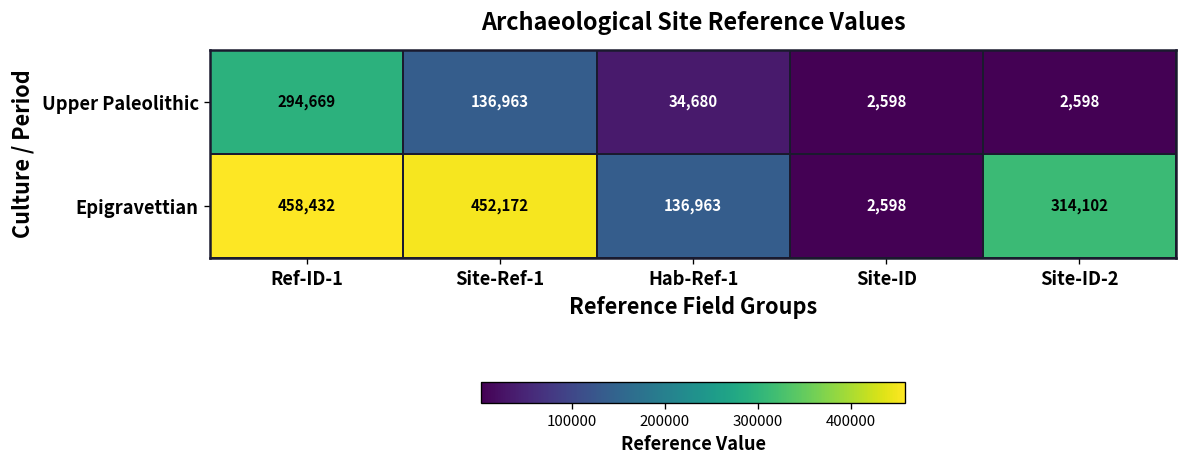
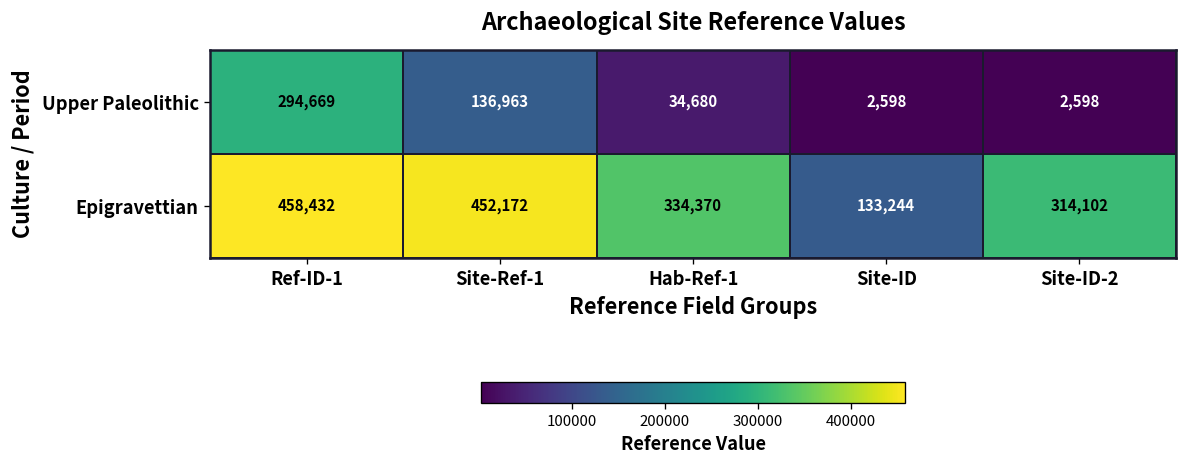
Epigravettian, Hab-Ref-1: 136,963 -> 334,370
Epigravettian, Site-ID: 2,598 -> 133,244
